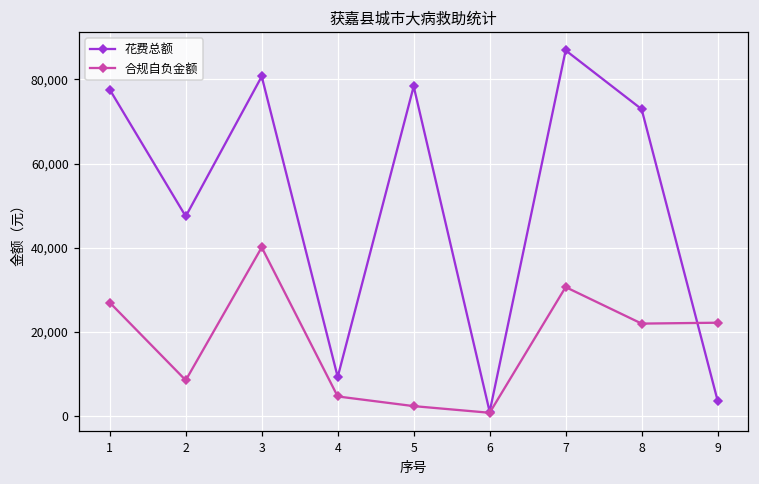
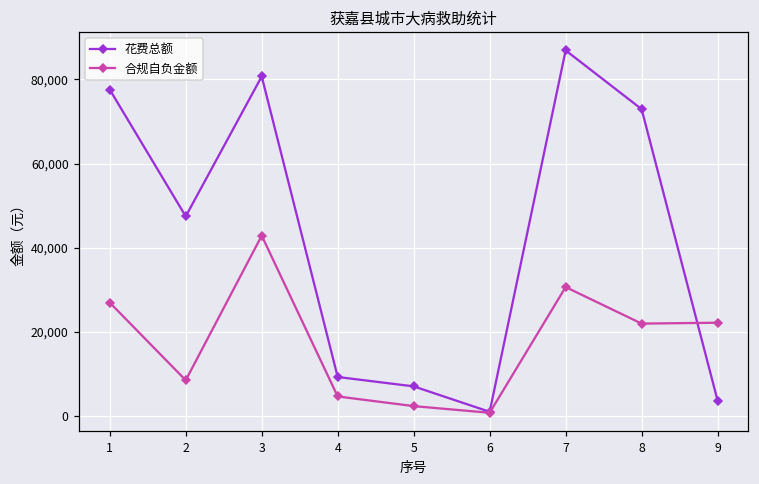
合规自负金额, 3: 40,000 -> 43,000
花费总额, 5: 78,000 -> 7,000
